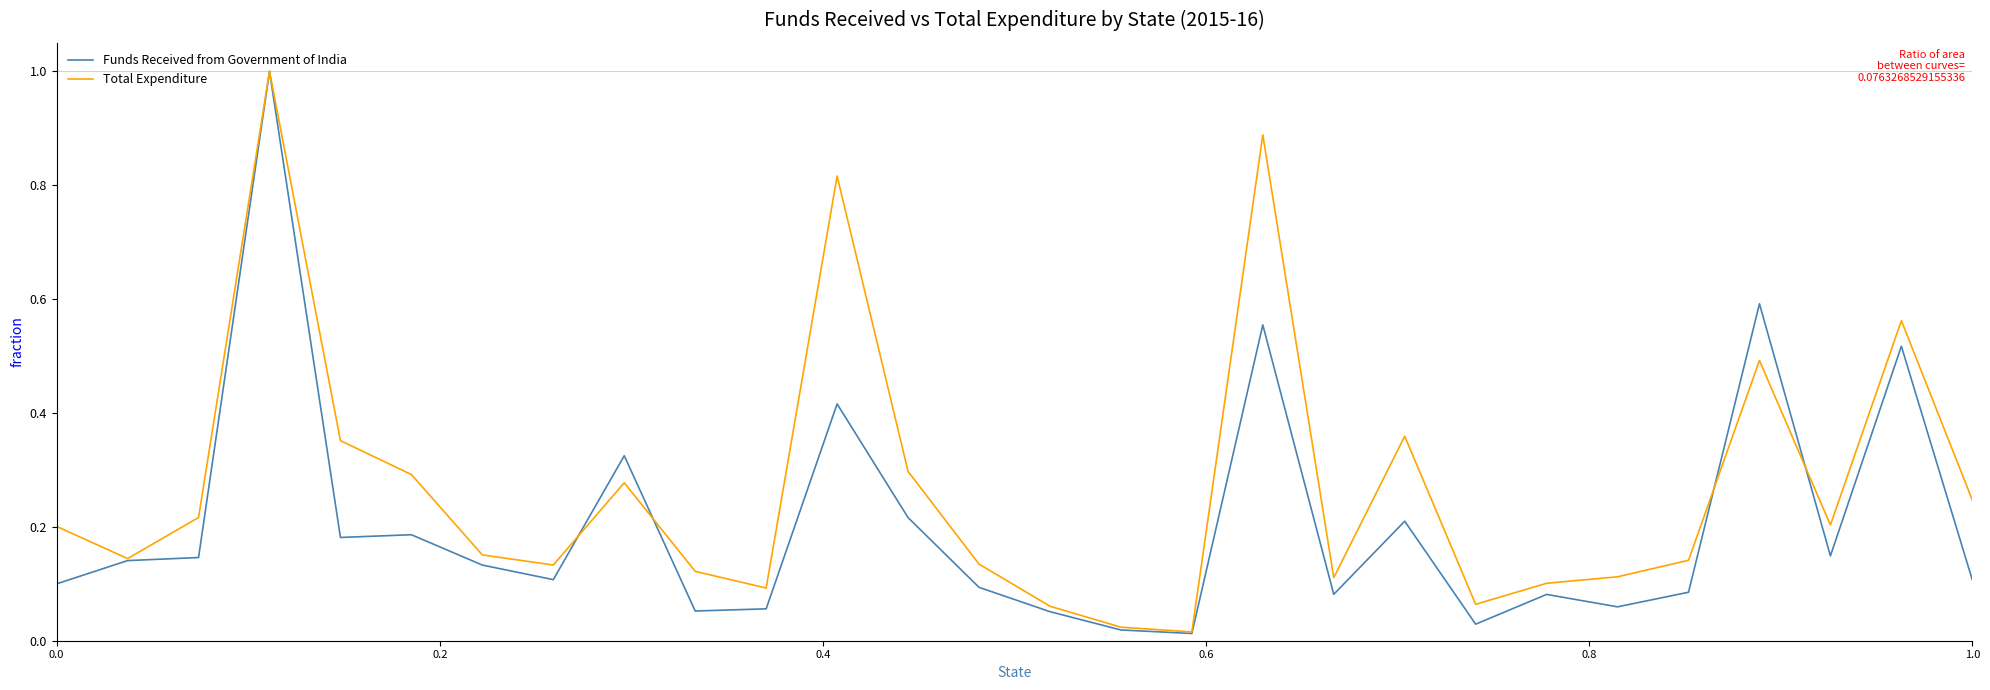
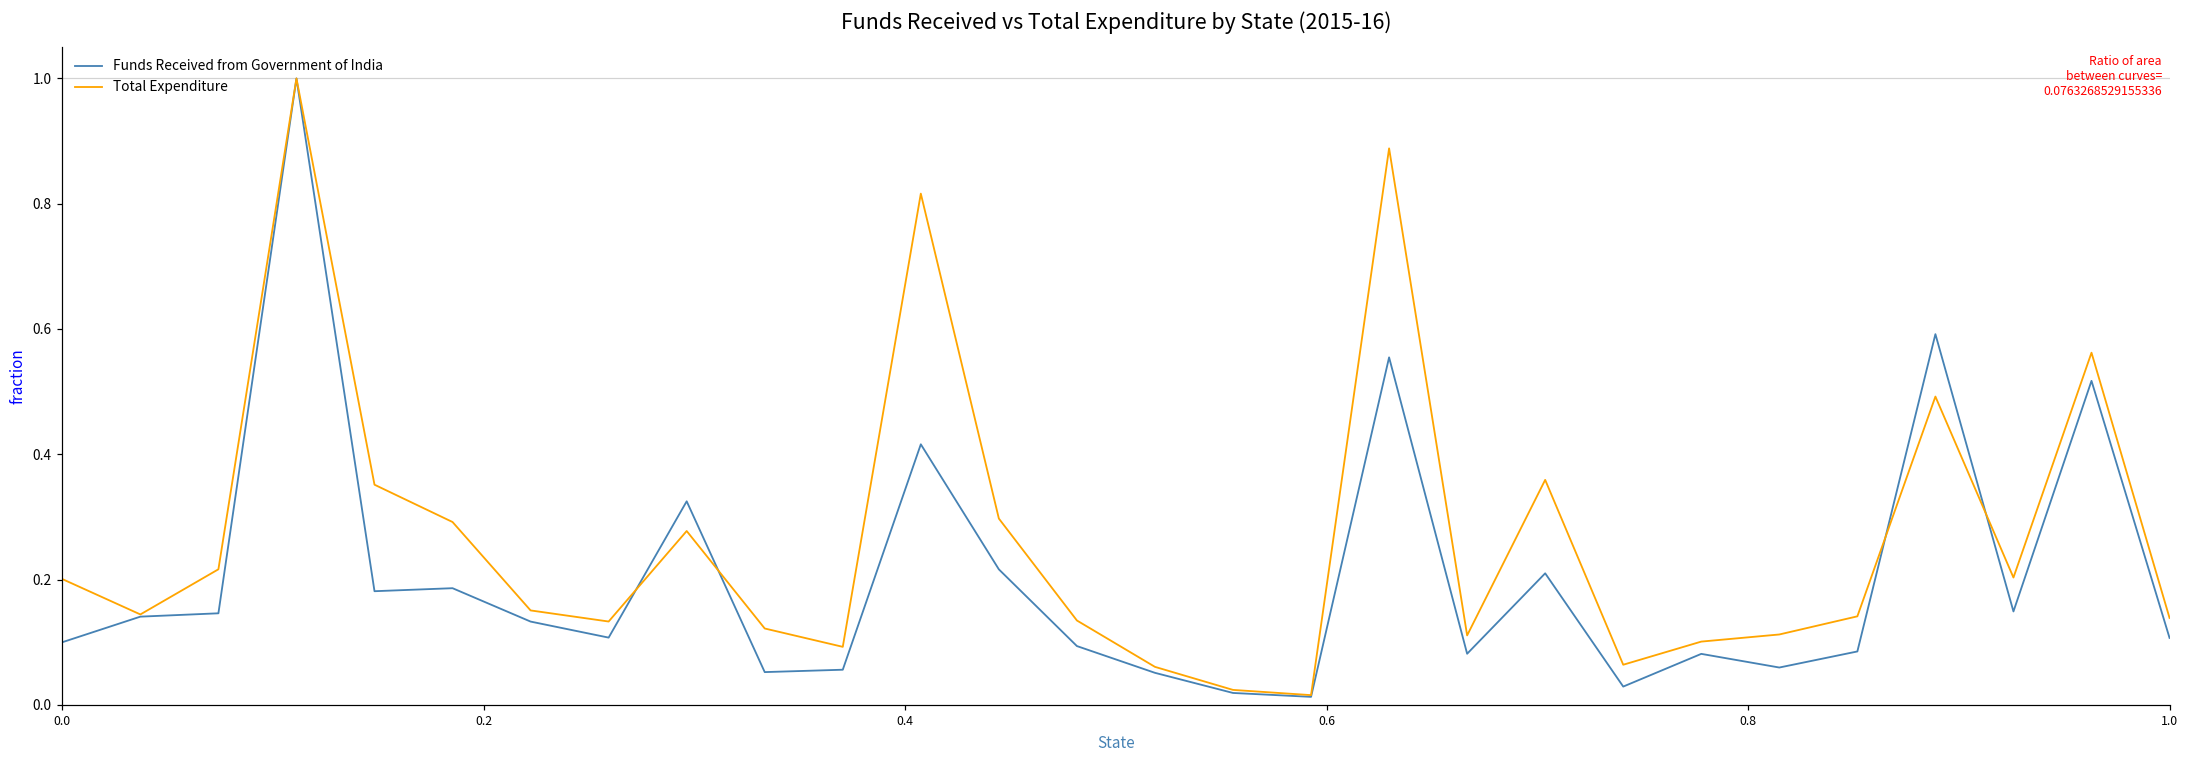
Total Expenditure, 1.0: 0.25 -> 0.14
